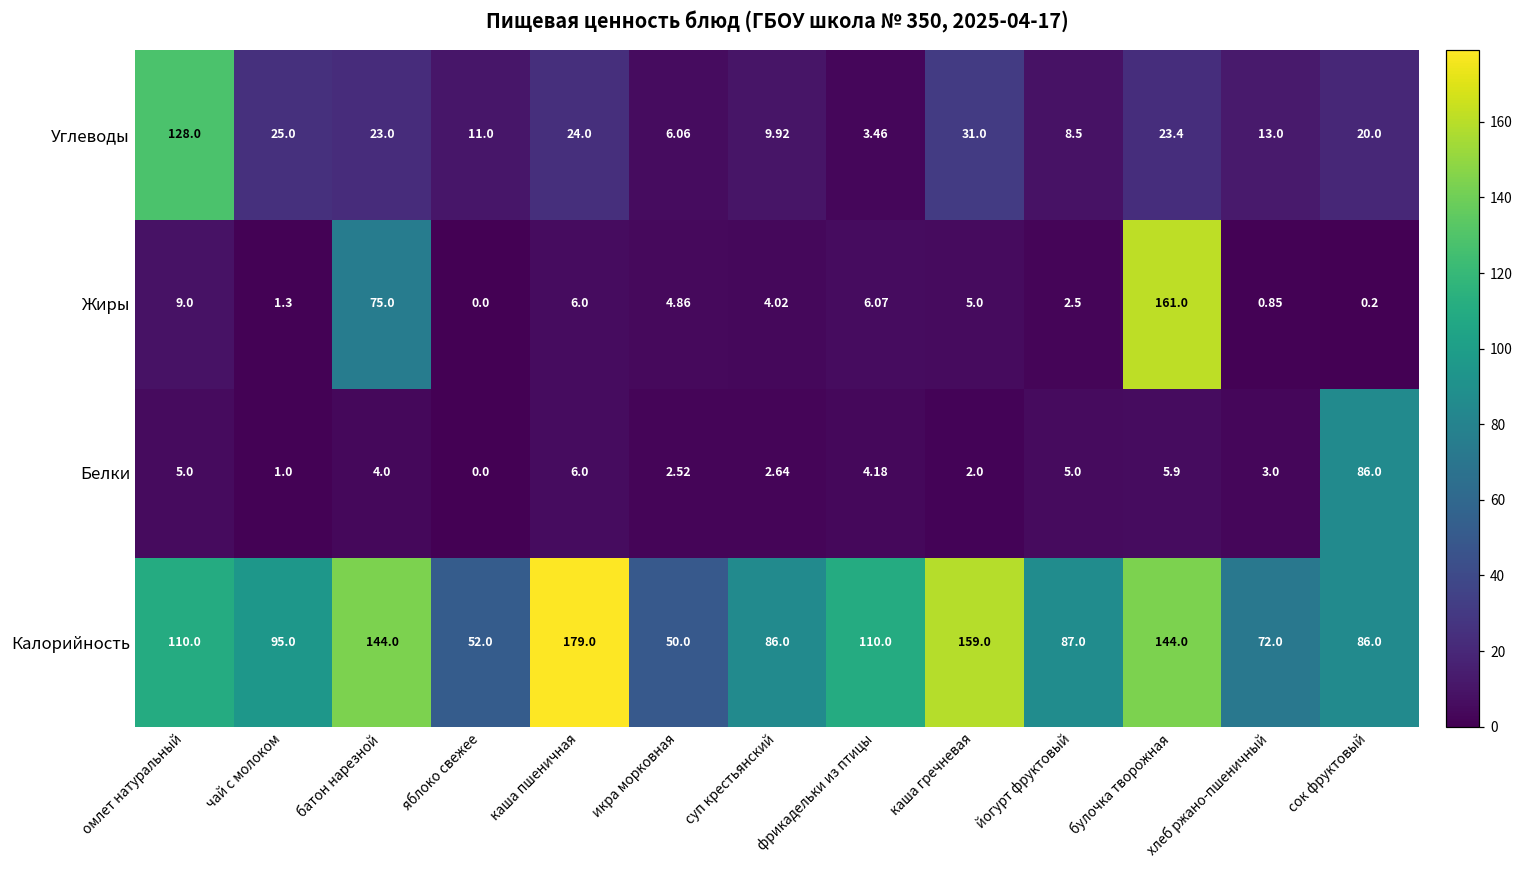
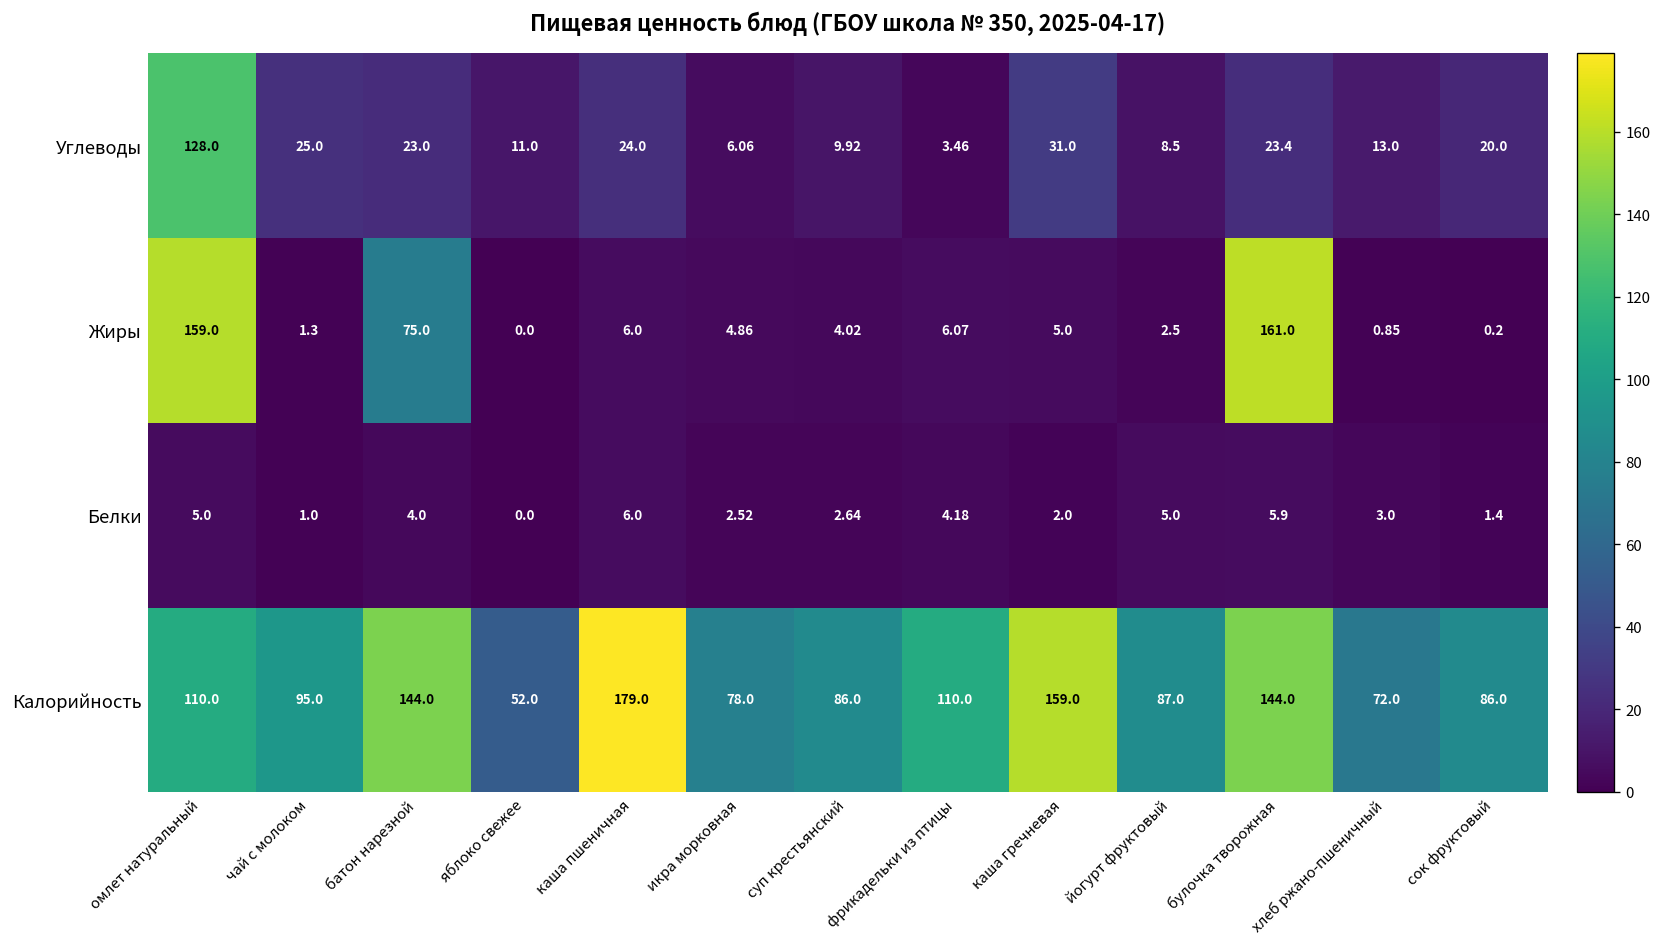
Жиры, омлет натуральный: 9.0 -> 159.0
Белки, сок фруктовый: 86.0 -> 1.4
Калорийность, икра морковная: 50.0 -> 78.0
